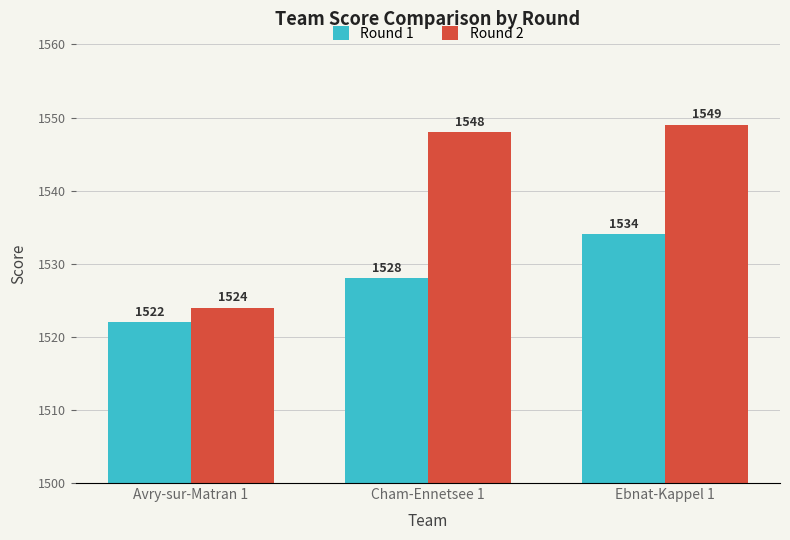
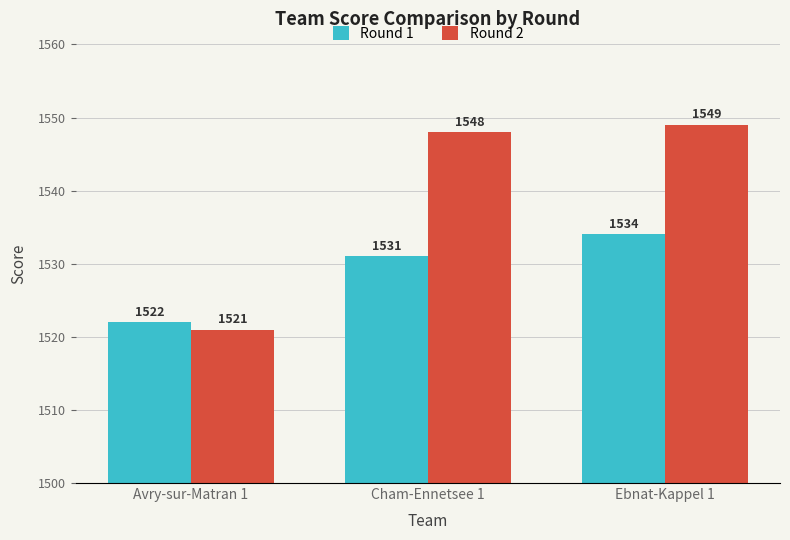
Round 2, Avry-sur-Matran 1: 1524 -> 1521
Round 1, Cham-Ennetsee 1: 1528 -> 1531
